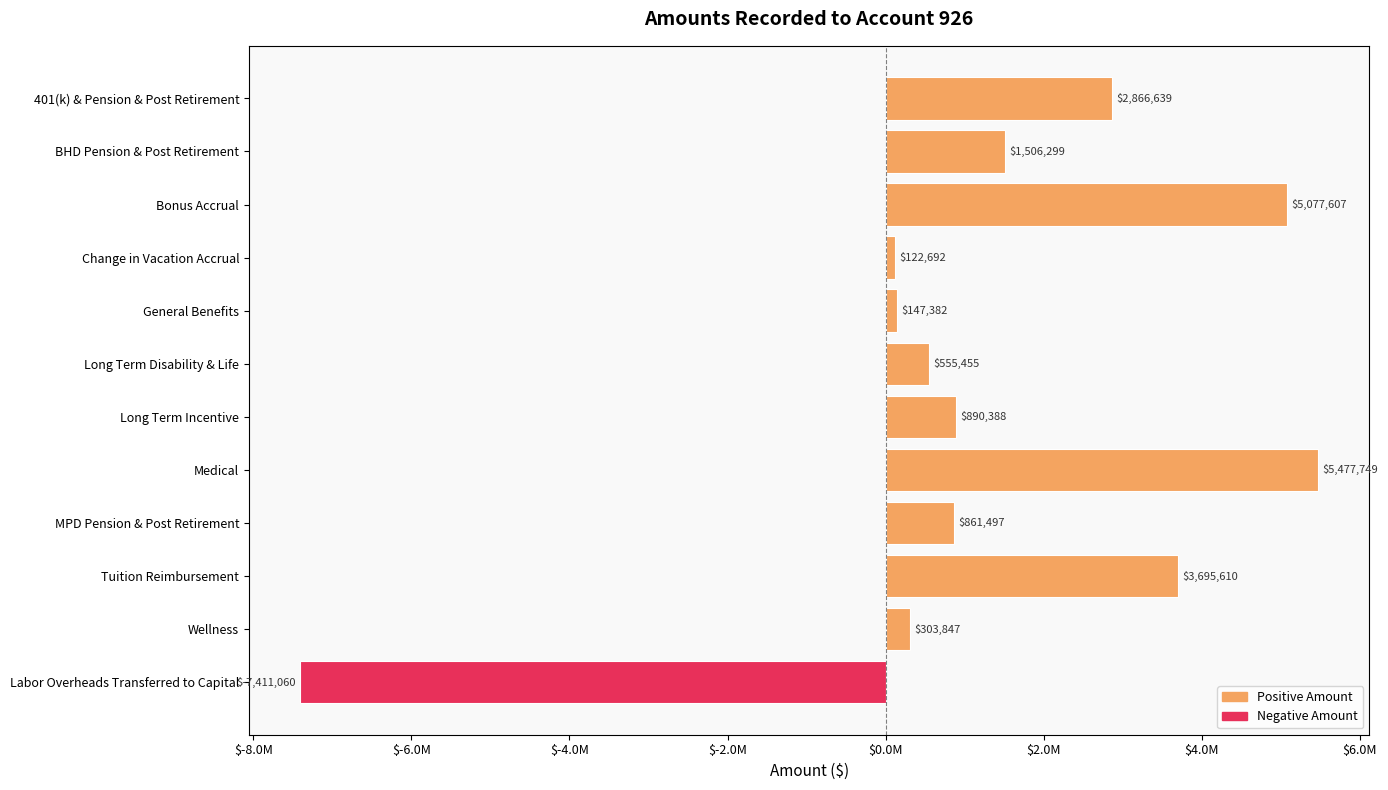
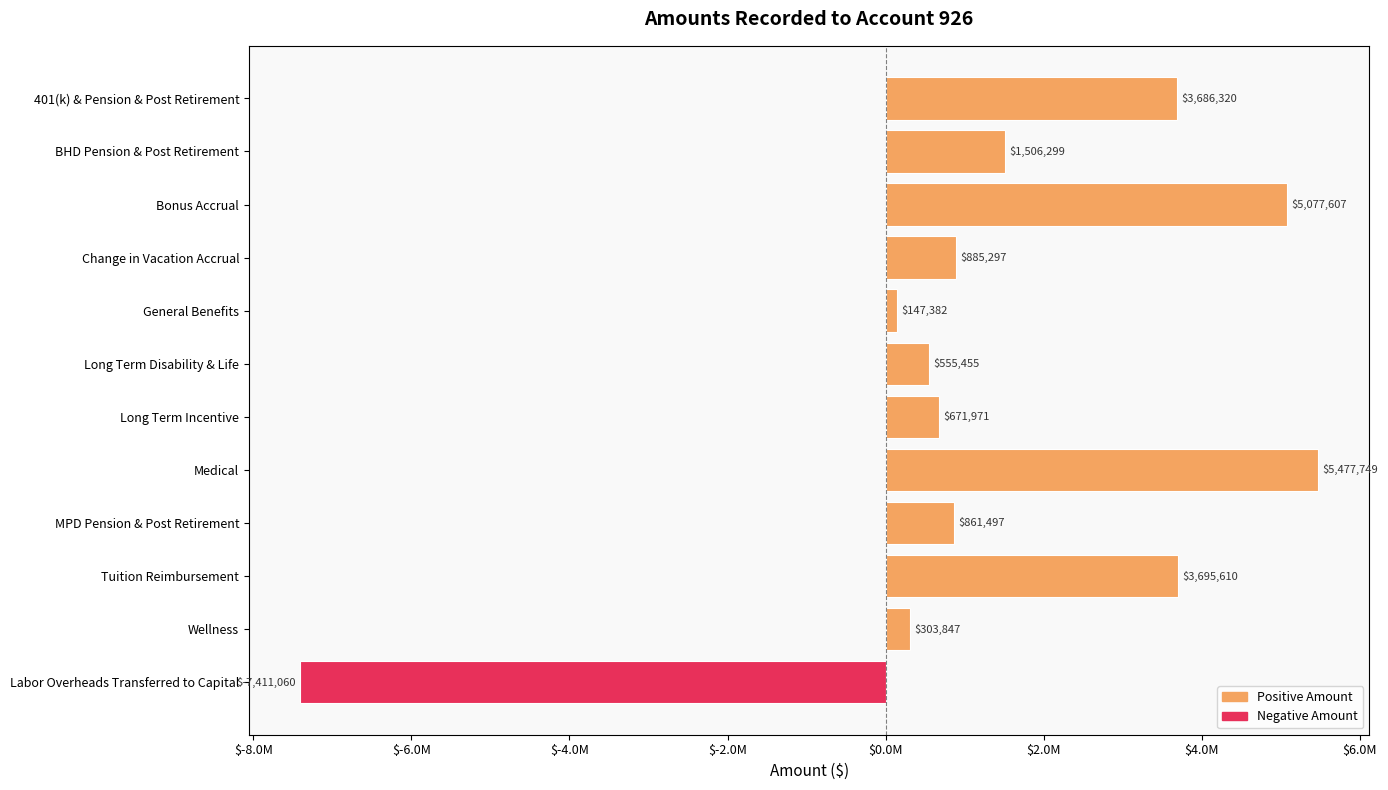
401(k) & Pension & Post Retirement: $2,866,639 -> $3,686,320
Change in Vacation Accrual: $122,692 -> $885,297
Long Term Incentive: $890,388 -> $671,971
